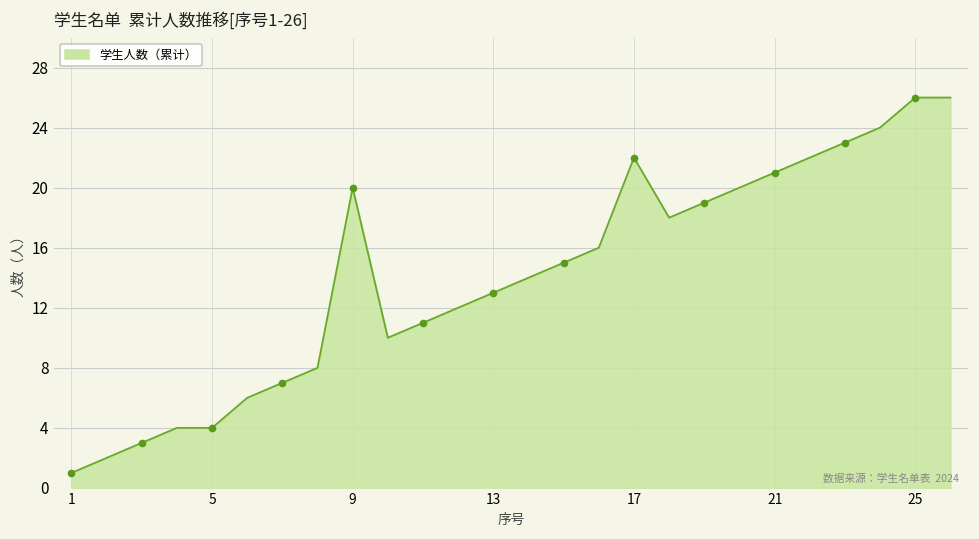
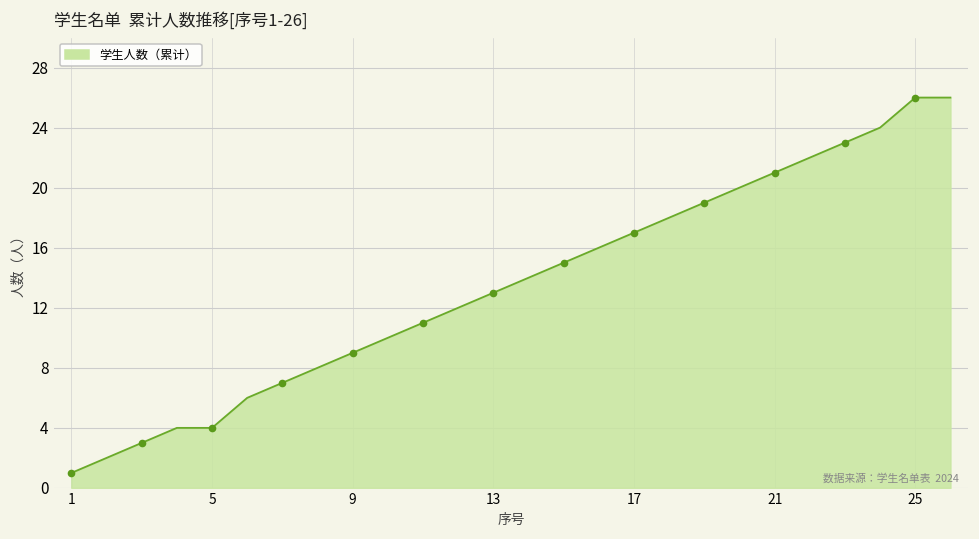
学生人数（累计）, 9: 20 -> 9
学生人数（累计）, 17: 22 -> 17
